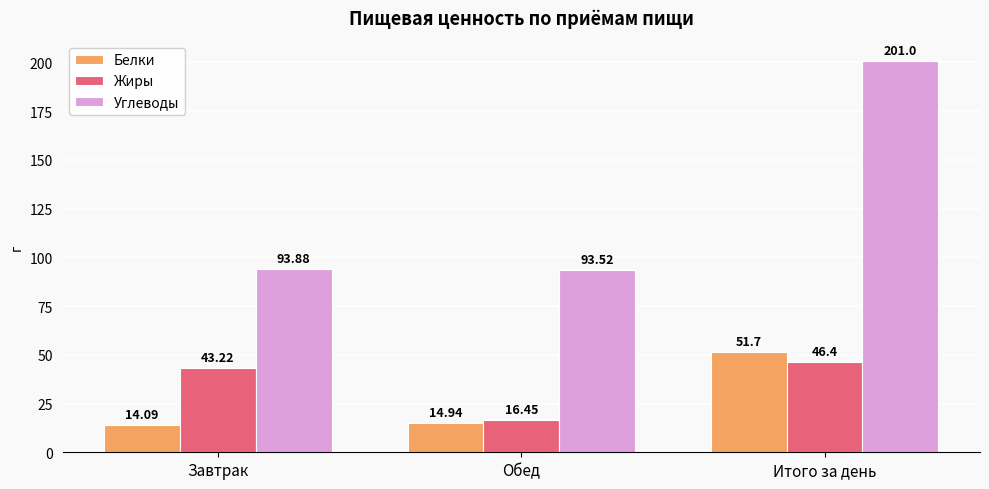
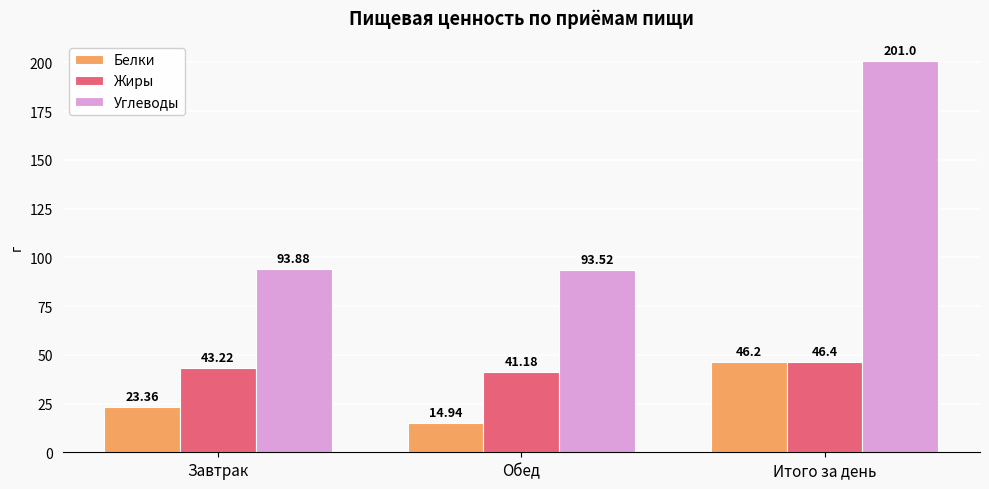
Белки, Завтрак: 14.09 -> 23.36
Жиры, Обед: 16.45 -> 41.18
Белки, Итого за день: 51.7 -> 46.2
